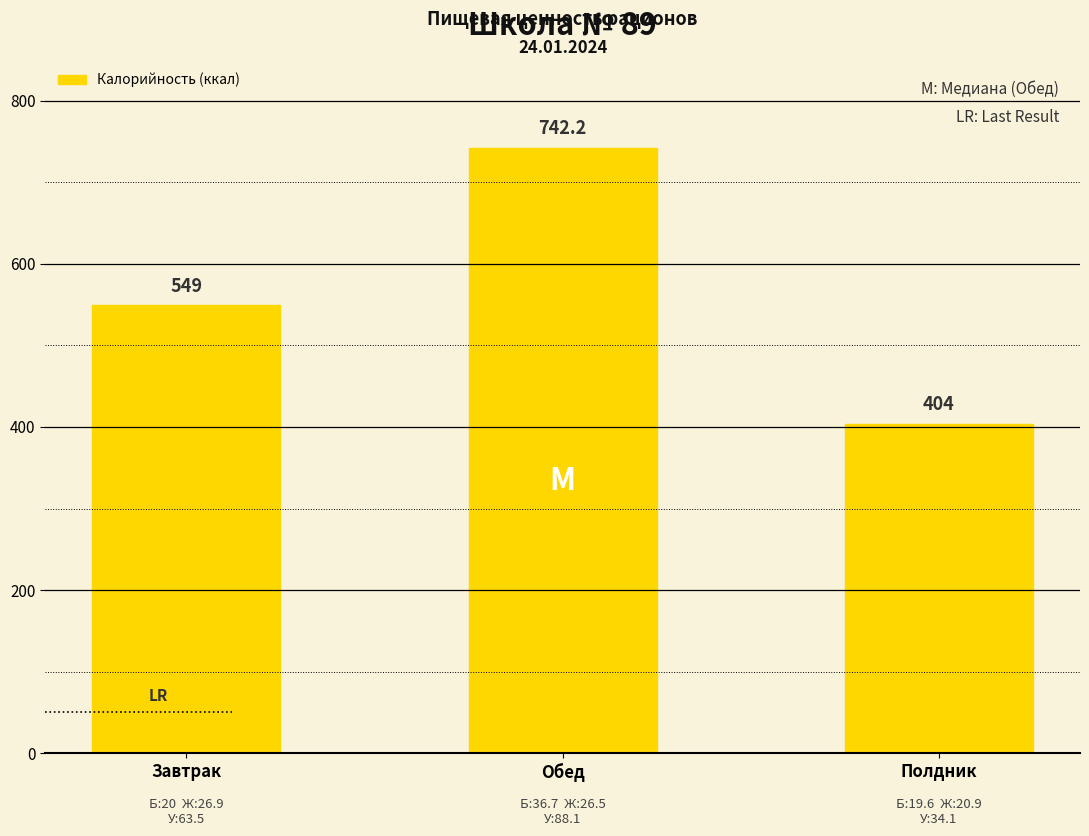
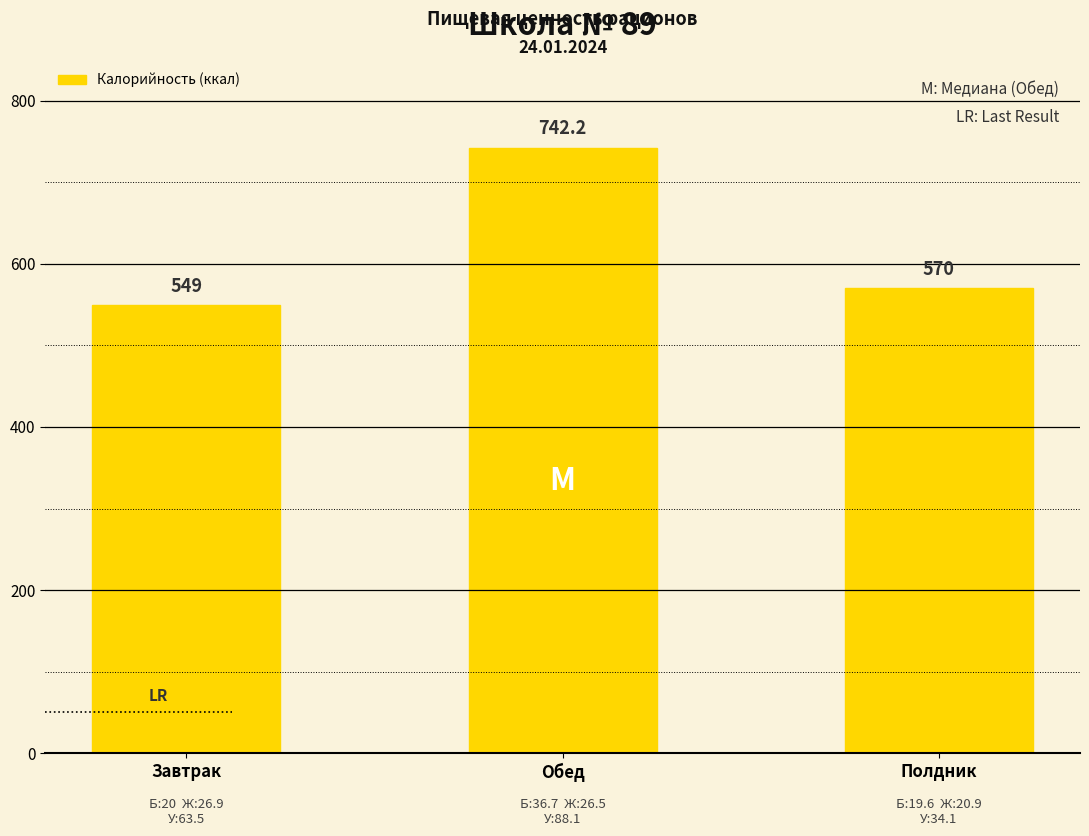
Полдник: 404 -> 570
